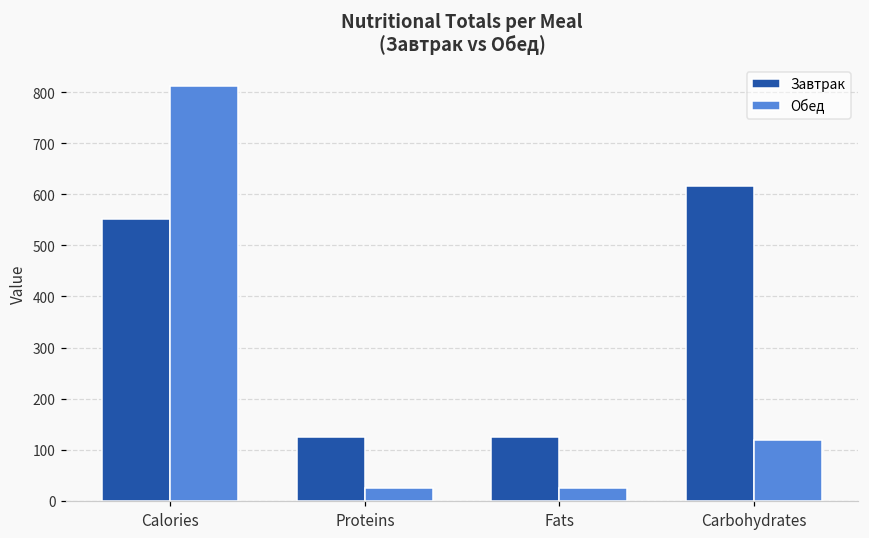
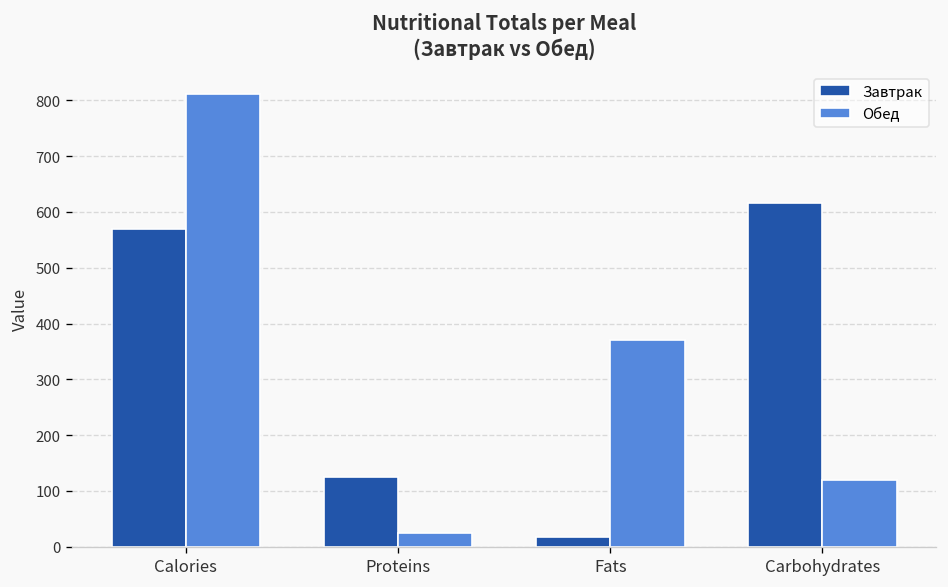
Завтрак, Calories: 550 -> 570
Завтрак, Fats: 120 -> 20
Обед, Fats: 30 -> 370
